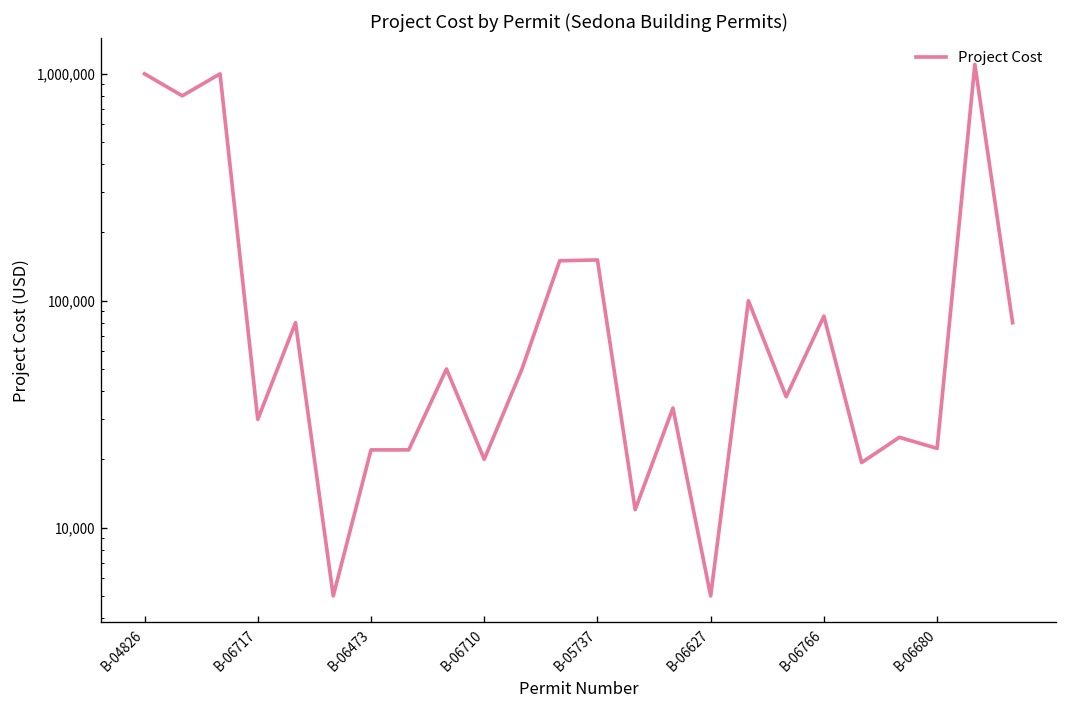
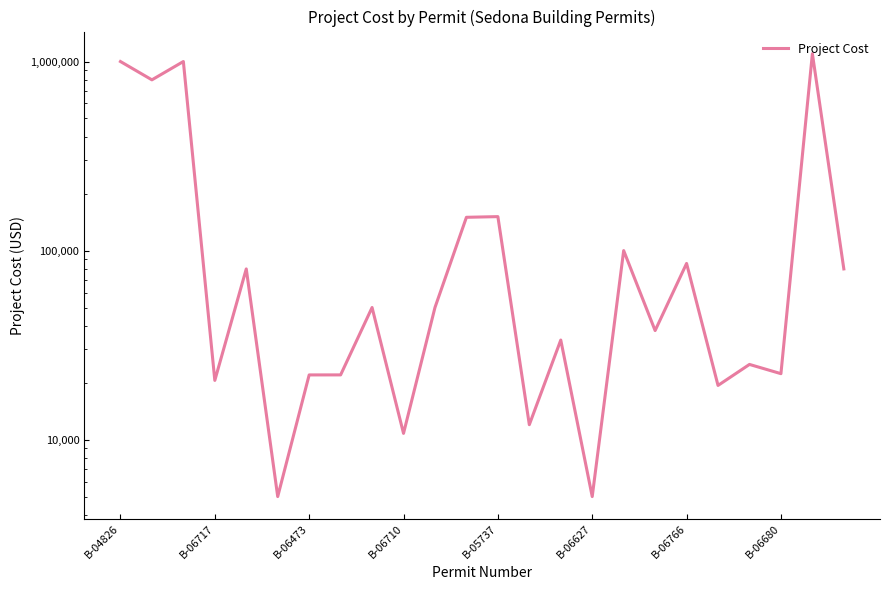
B-06717: 30,000 -> 21,000
B-06710: 20,000 -> 11,000
